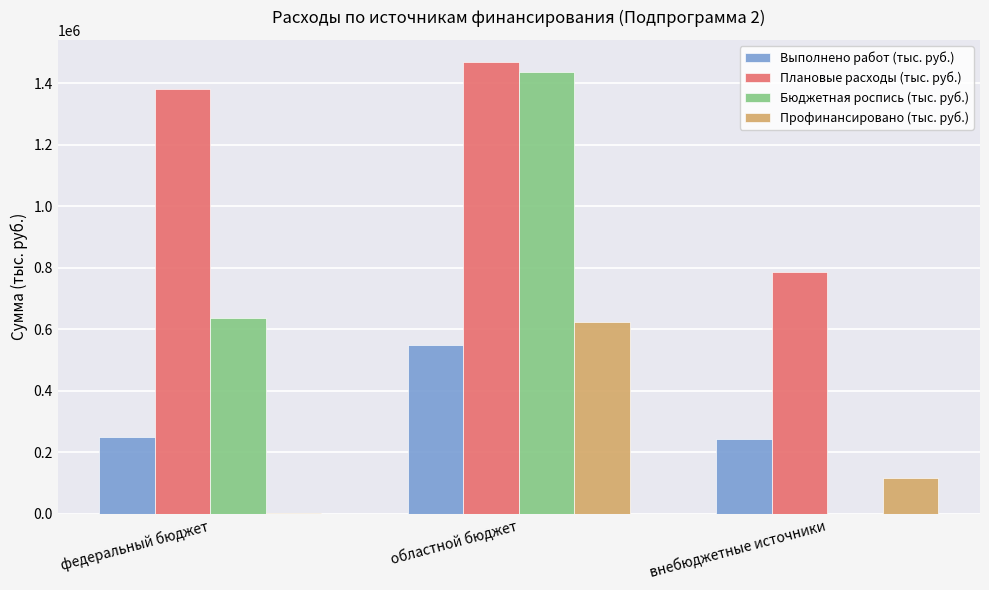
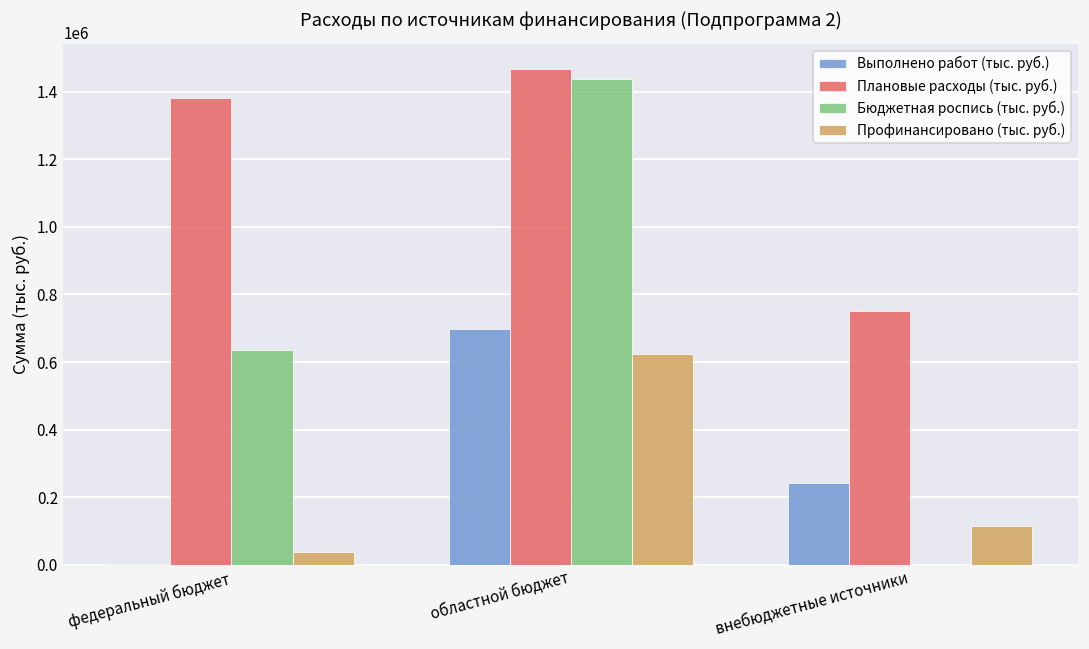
Выполнено работ (тыс. руб.), федеральный бюджет: 250000 -> 0
Профинансировано (тыс. руб.), федеральный бюджет: 0 -> 40000
Выполнено работ (тыс. руб.), областной бюджет: 550000 -> 700000
Плановые расходы (тыс. руб.), внебюджетные источники: 790000 -> 750000
